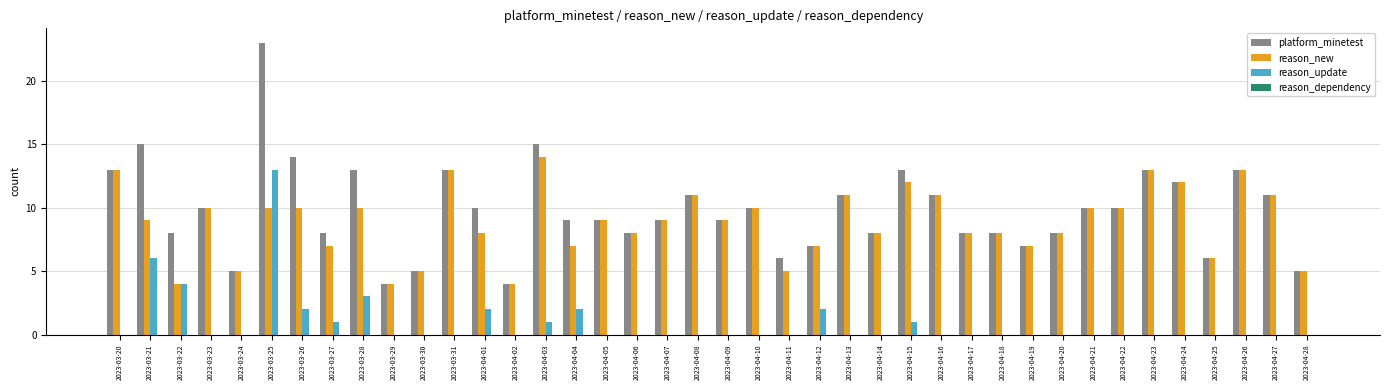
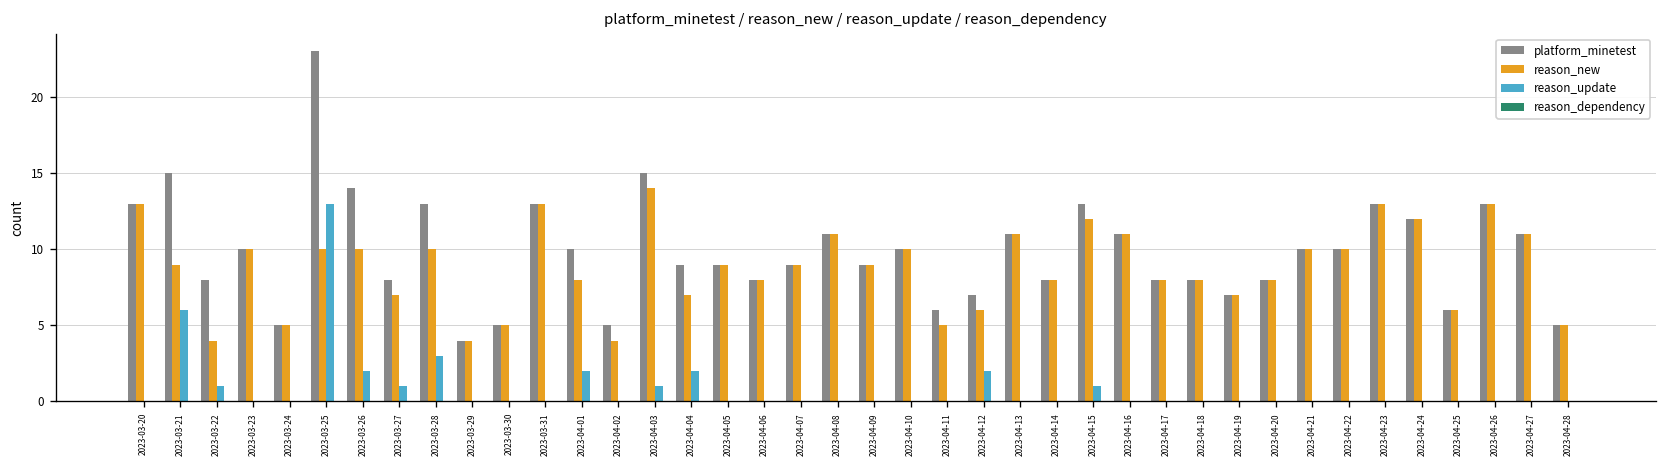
reason_update, 2023-03-22: 4 -> 1
platform_minetest, 2023-04-02: 4 -> 5
reason_new, 2023-04-12: 7 -> 6
